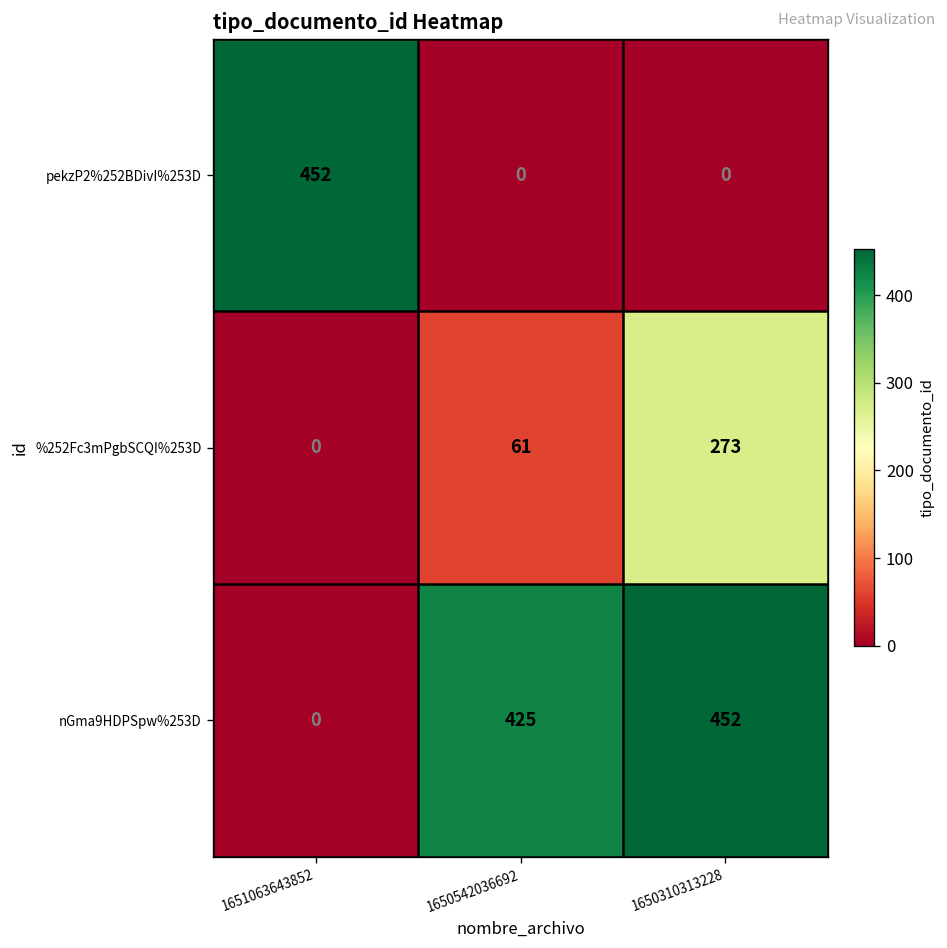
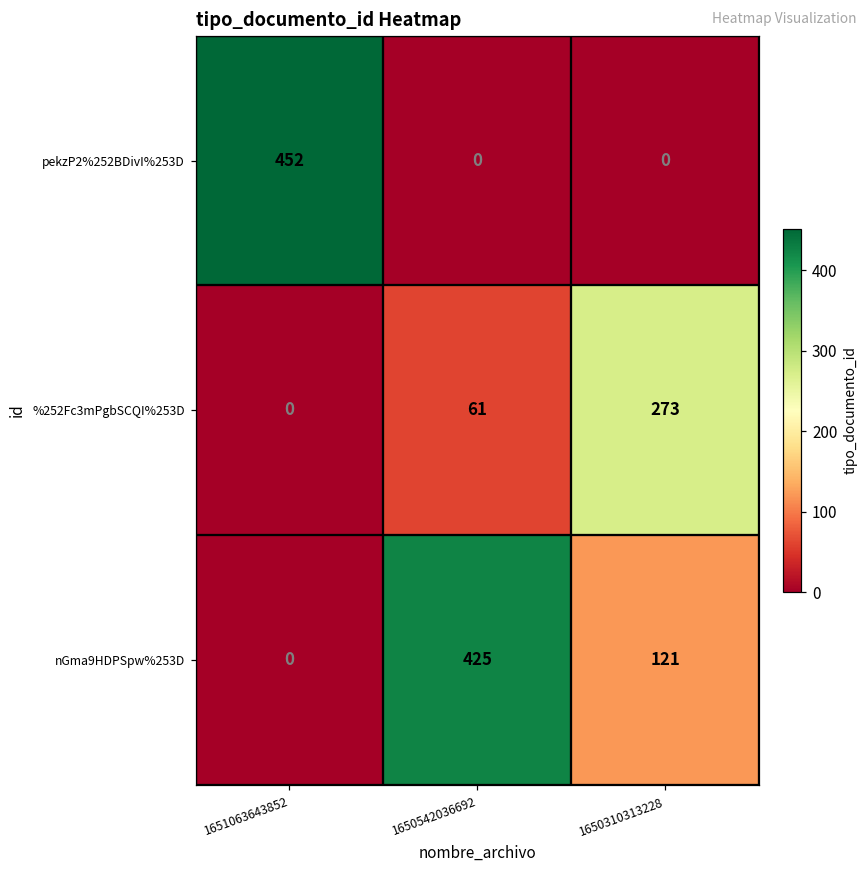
nGma9HDPSpw%253D, 1650310313228: 452 -> 121
